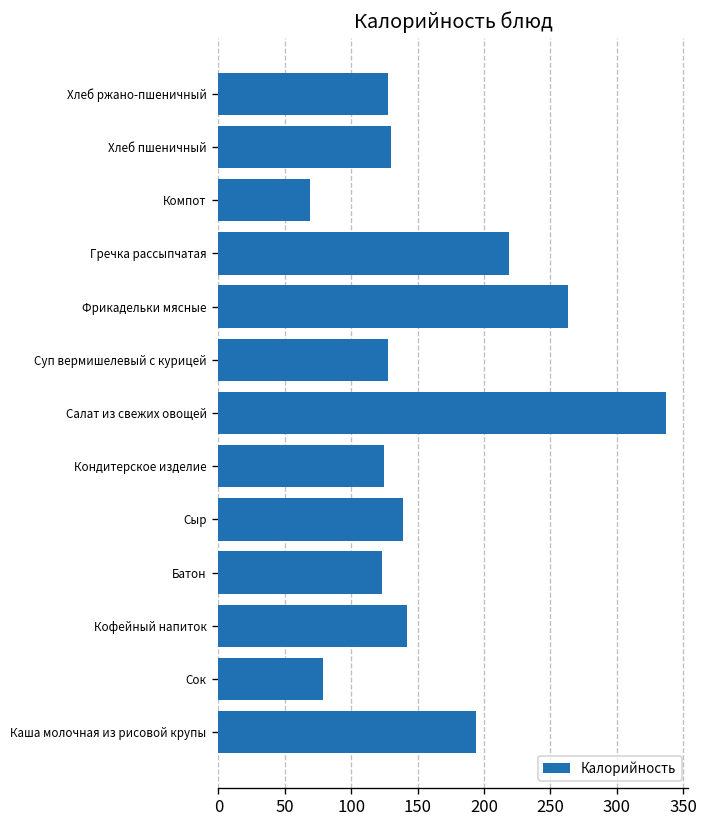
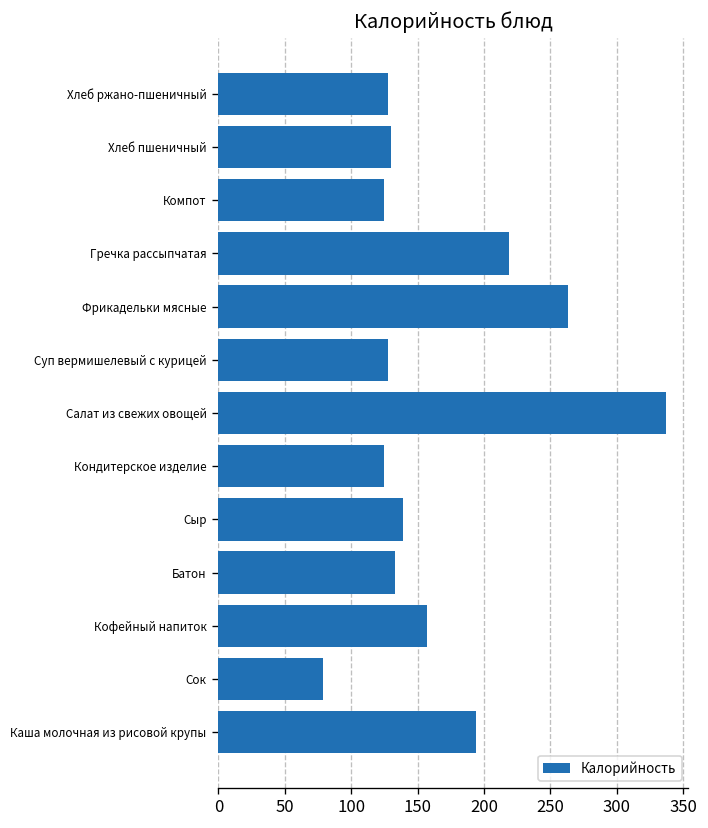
Компот: 69 -> 125
Батон: 123 -> 133
Кофейный напиток: 142 -> 157
